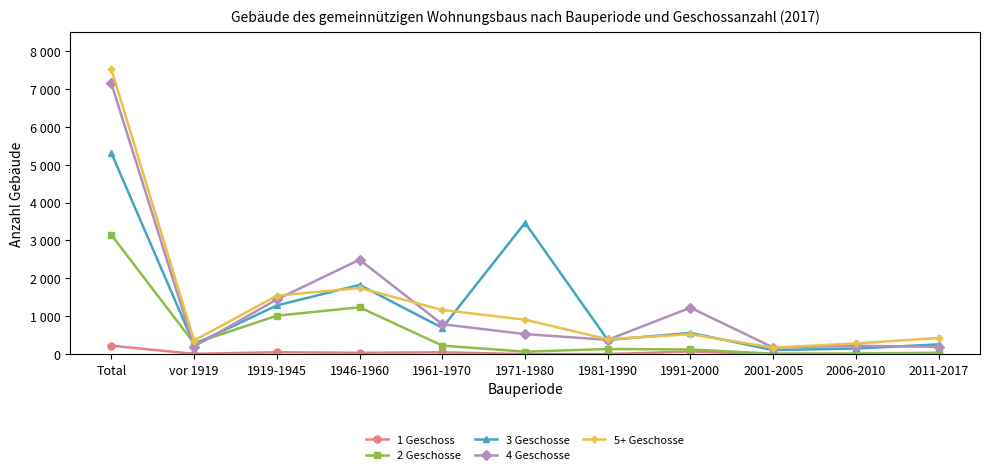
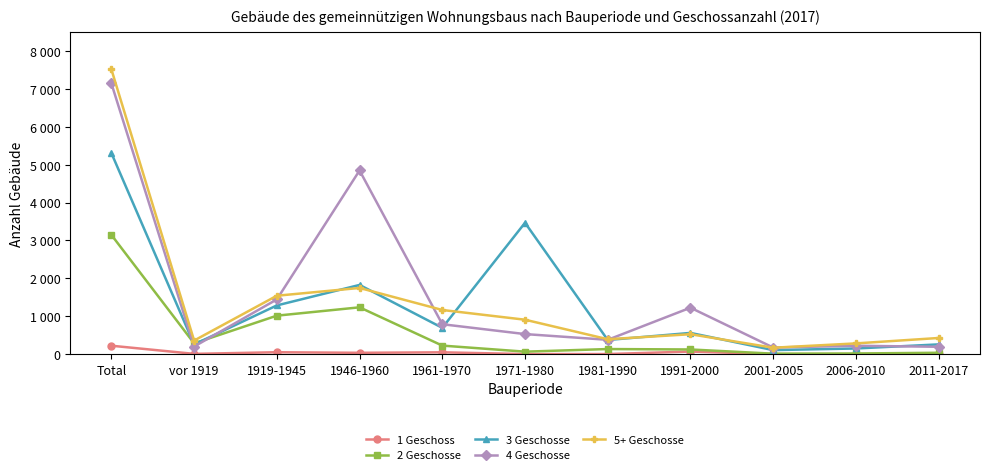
4 Geschosse, 1946-1960: 2500 -> 4800
